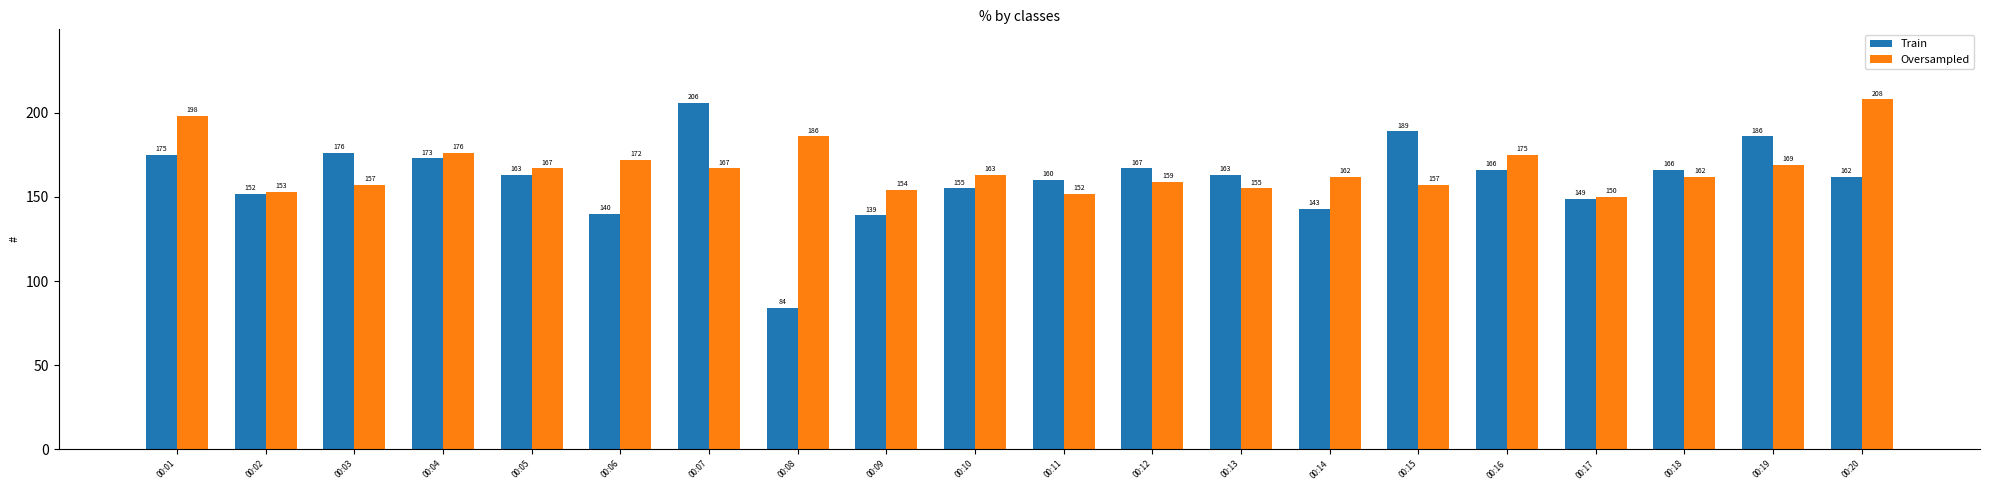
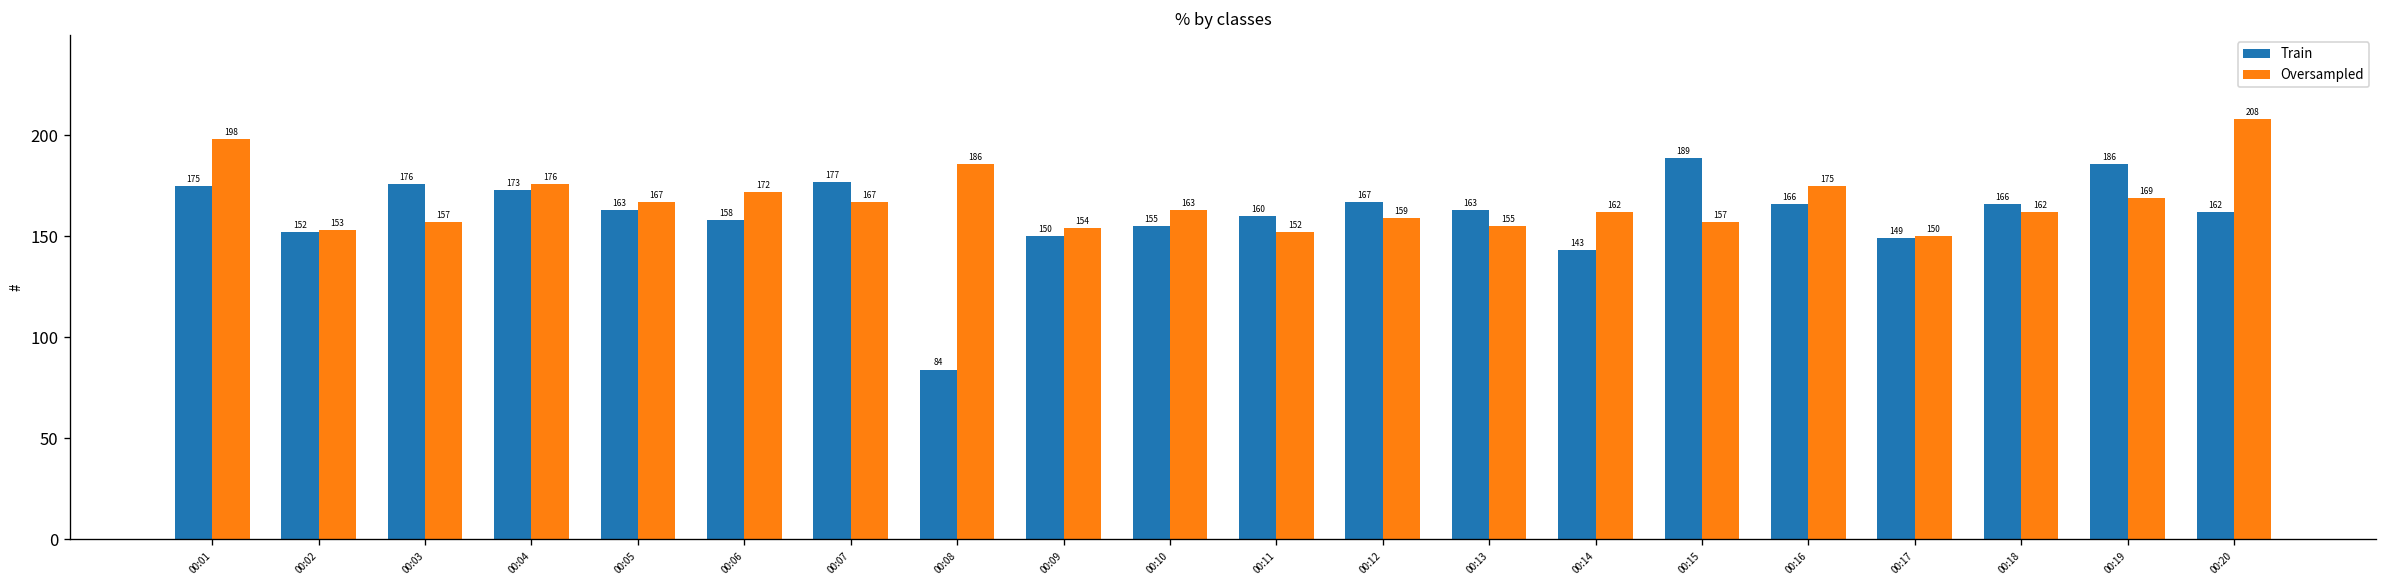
Train, 00:06: 140 -> 158
Train, 00:07: 206 -> 177
Train, 00:09: 139 -> 150
